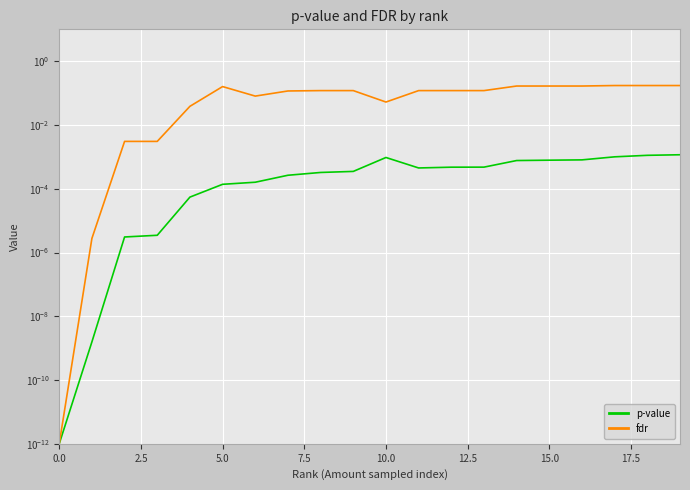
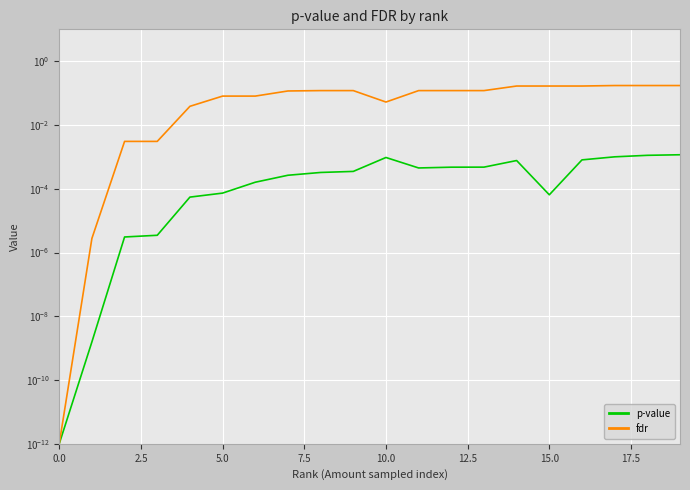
p-value, 5.0: 0.00014 -> 0.00007
fdr, 5.0: 0.2 -> 0.08
p-value, 15.0: 0.0008 -> 0.00006
